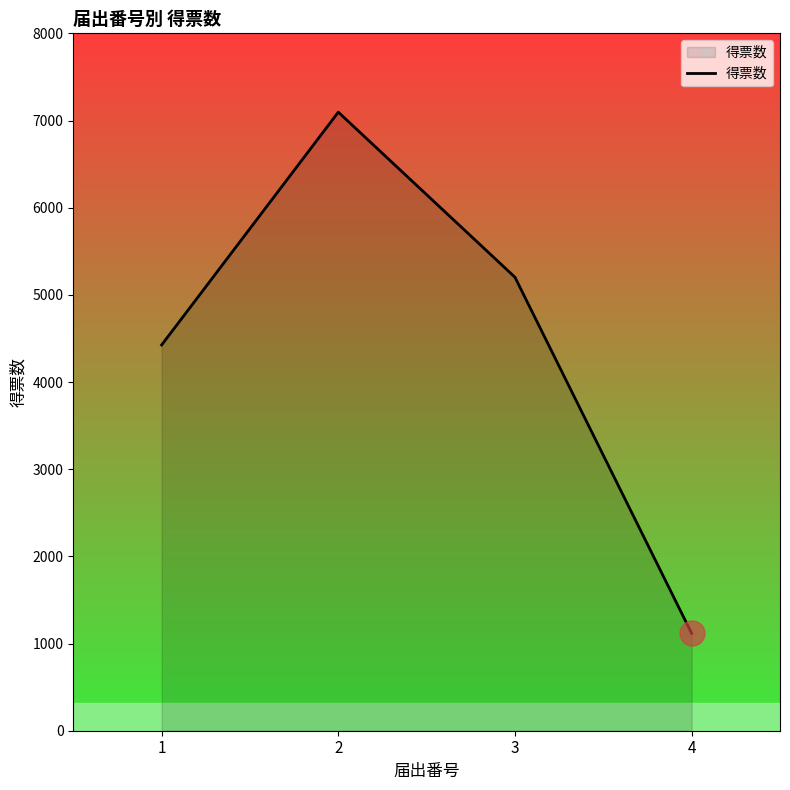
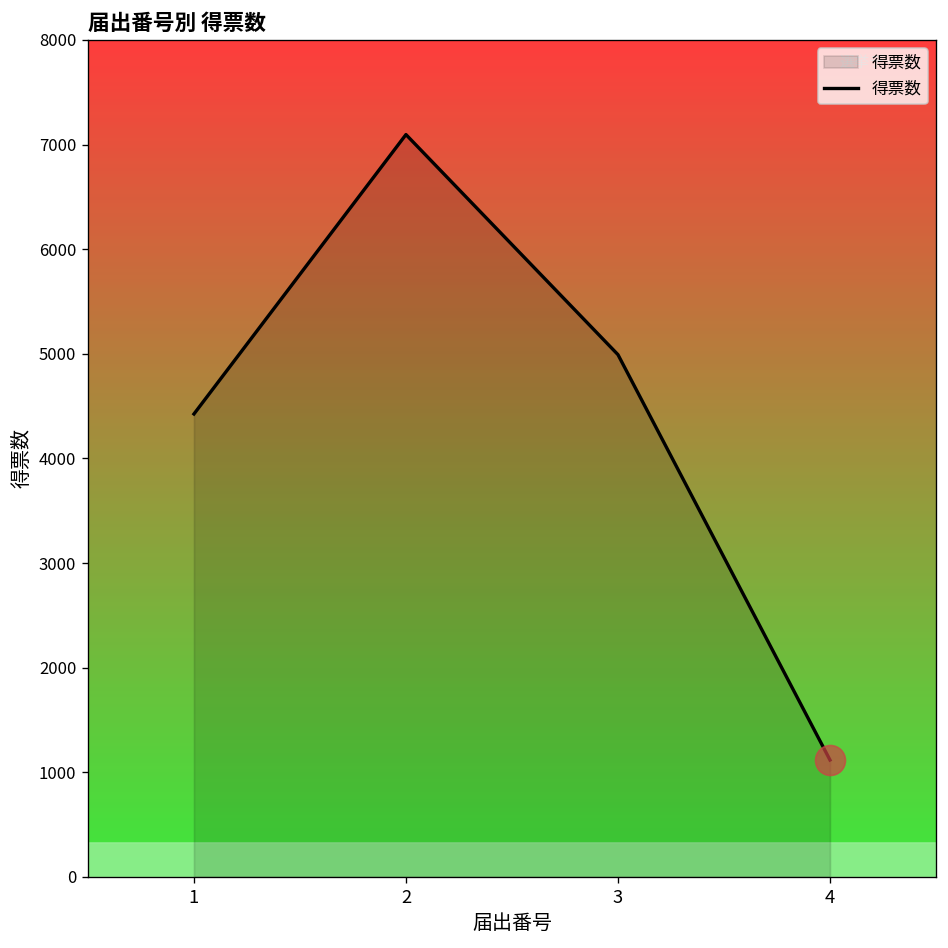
得票数, 3: 5200 -> 5000
